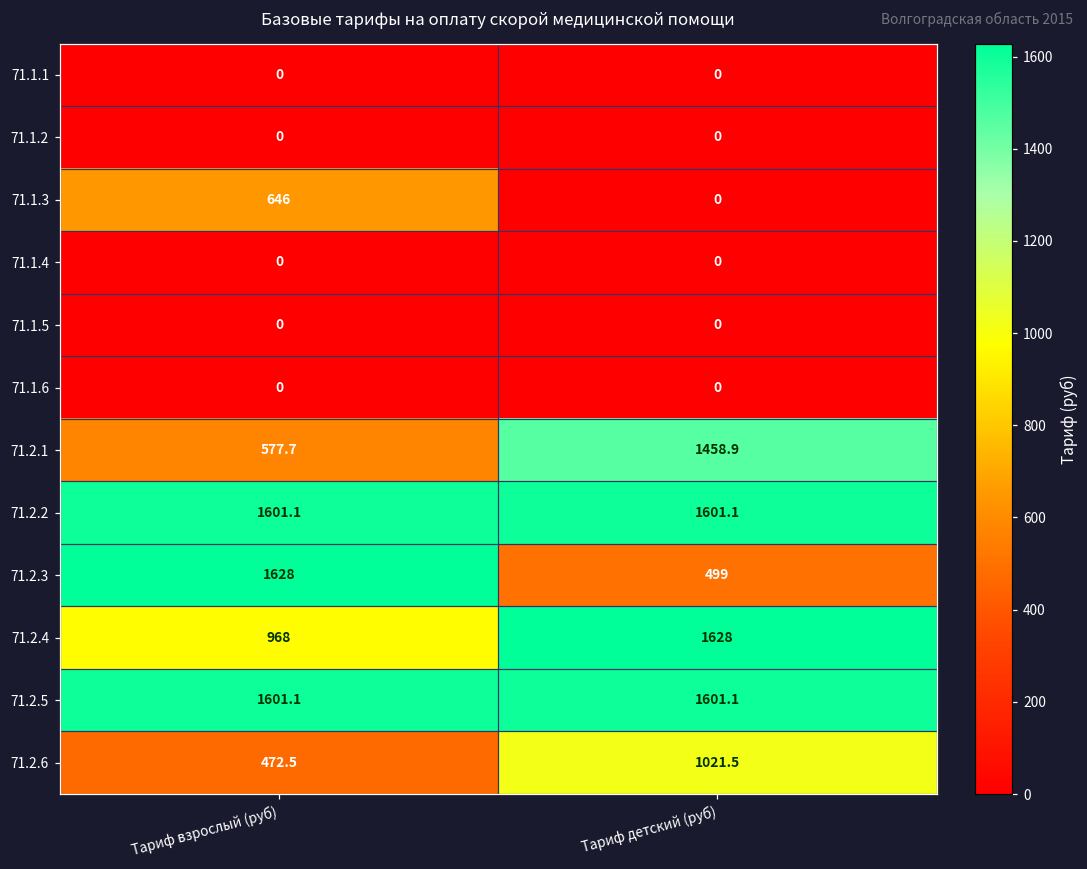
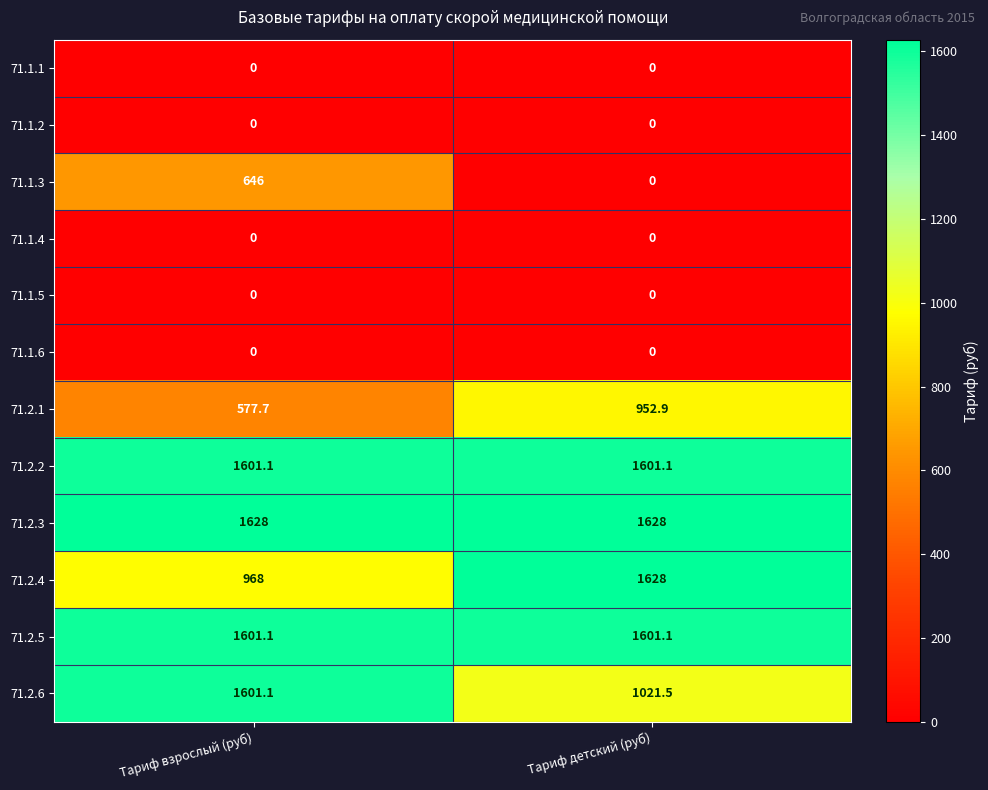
71.2.1, Тариф детский (руб): 1458.9 -> 952.9
71.2.3, Тариф детский (руб): 499 -> 1628
71.2.6, Тариф взрослый (руб): 472.5 -> 1601.1
